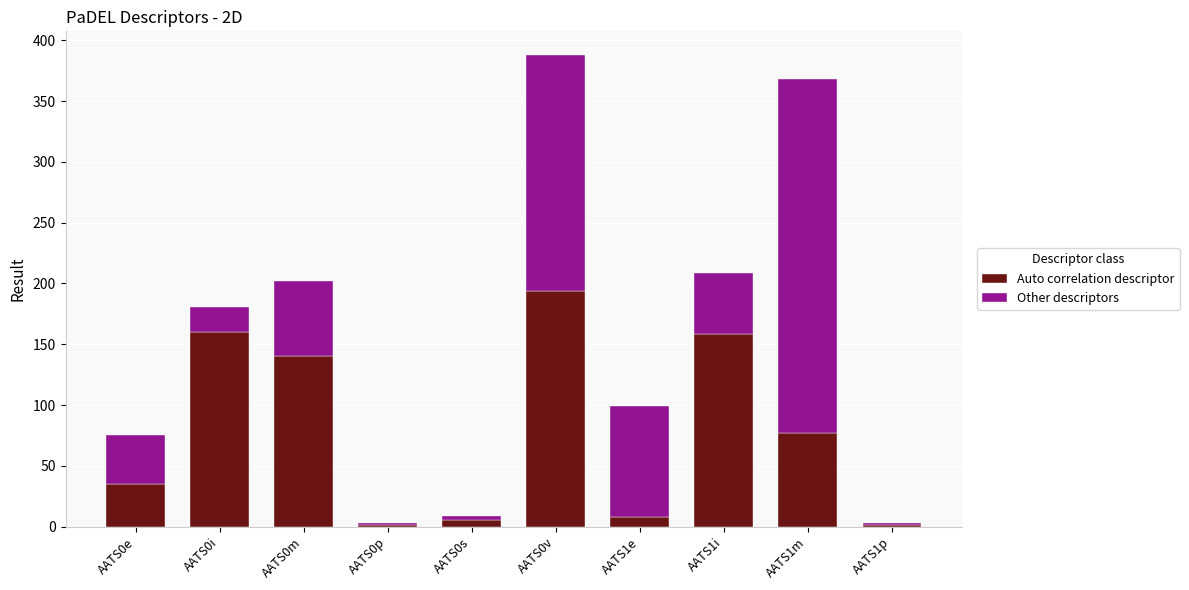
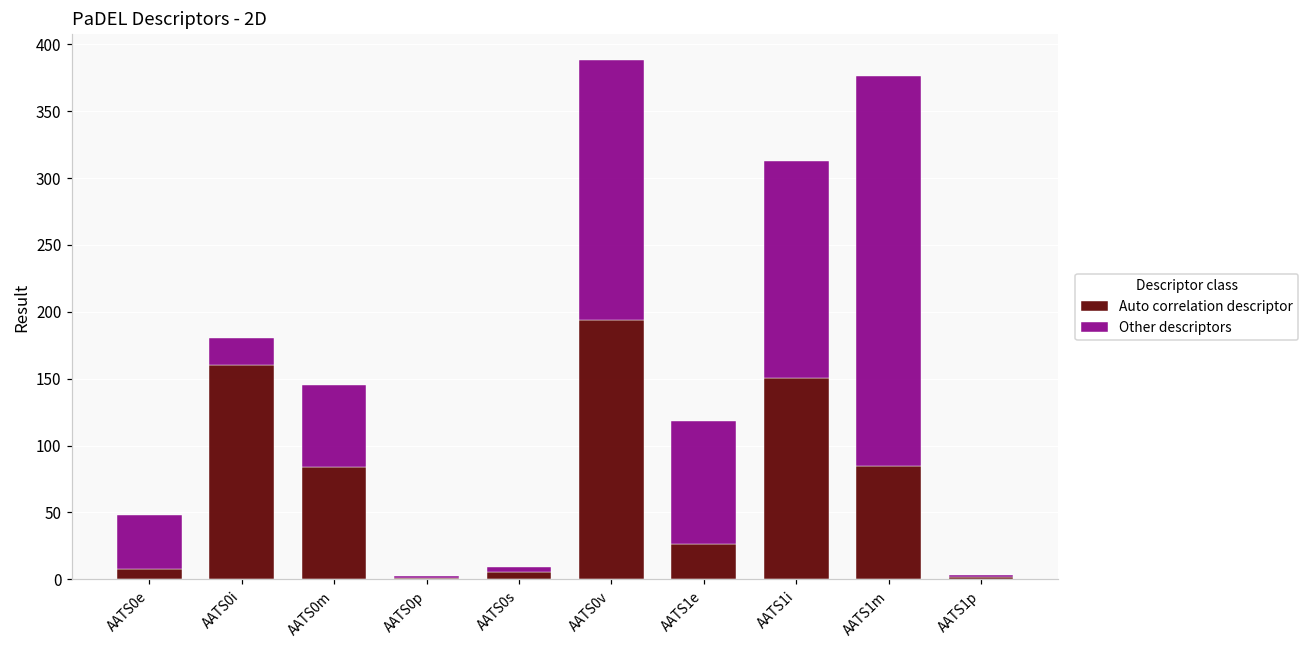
Auto correlation descriptor, AATS0e: 35 -> 8
Auto correlation descriptor, AATS0m: 141 -> 84
Auto correlation descriptor, AATS1e: 8 -> 27
Auto correlation descriptor, AATS1i: 158 -> 151
Other descriptors, AATS1i: 50 -> 162
Auto correlation descriptor, AATS1m: 77 -> 85
